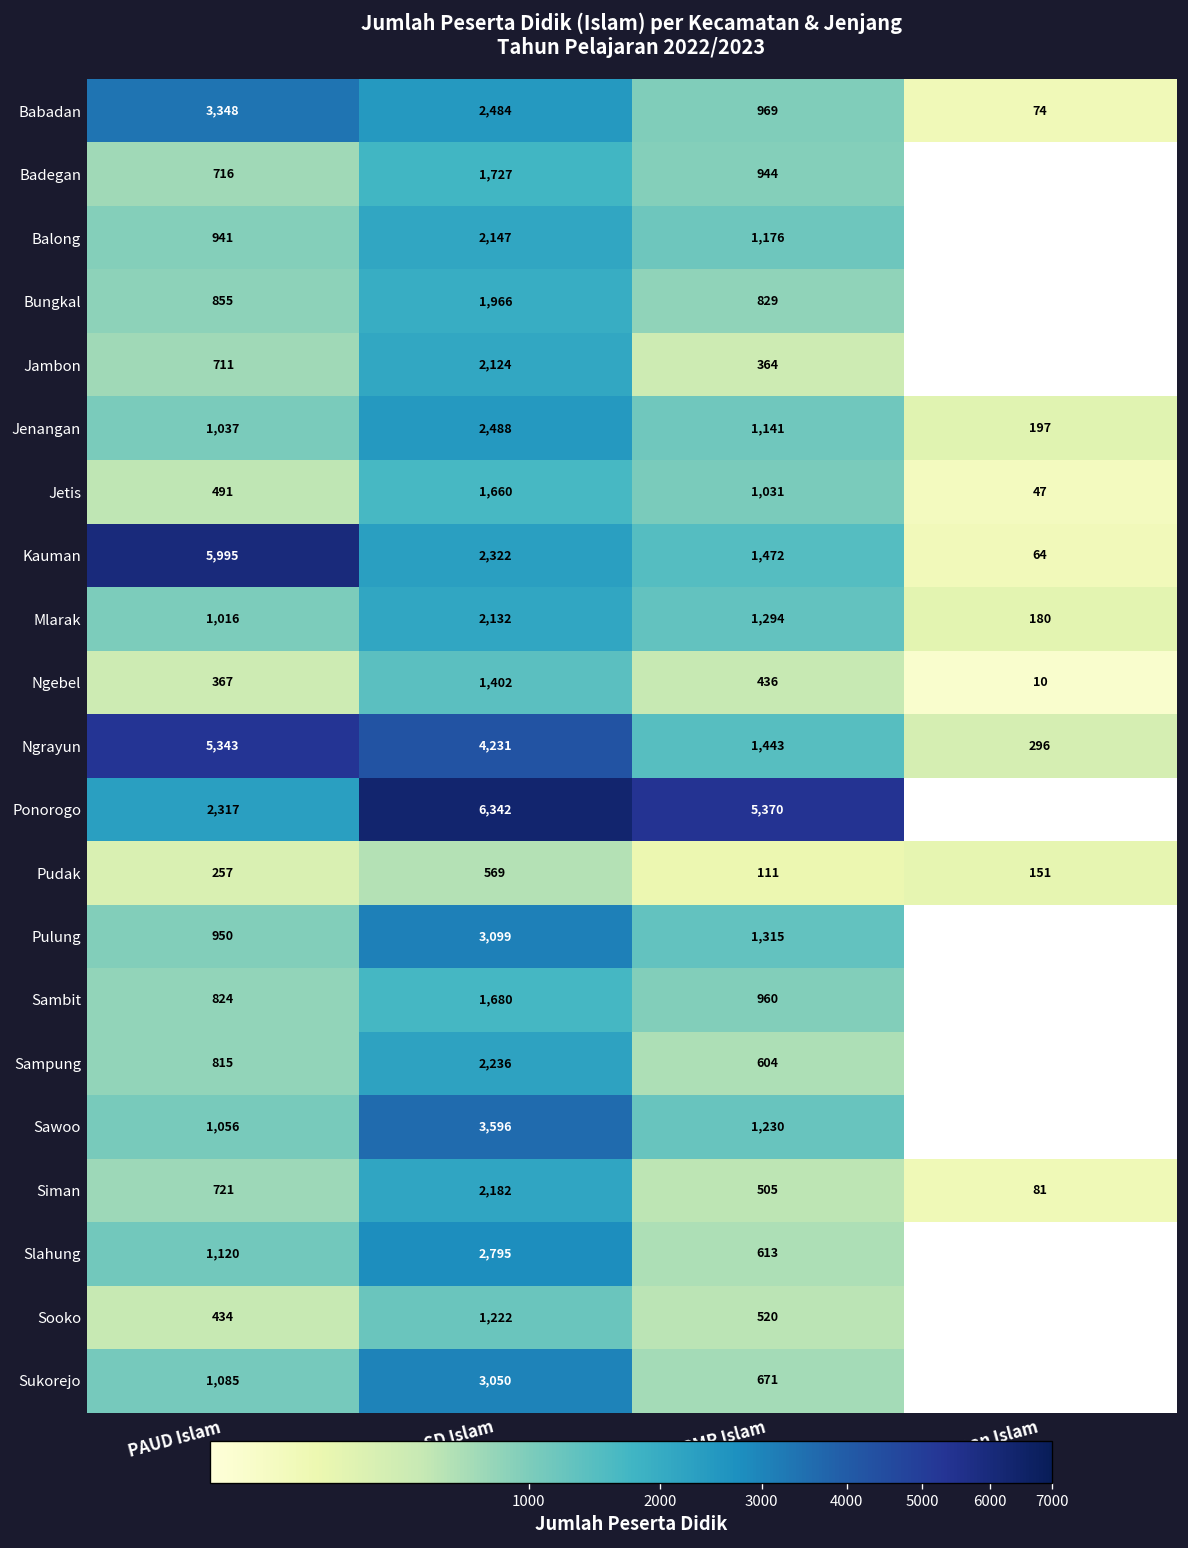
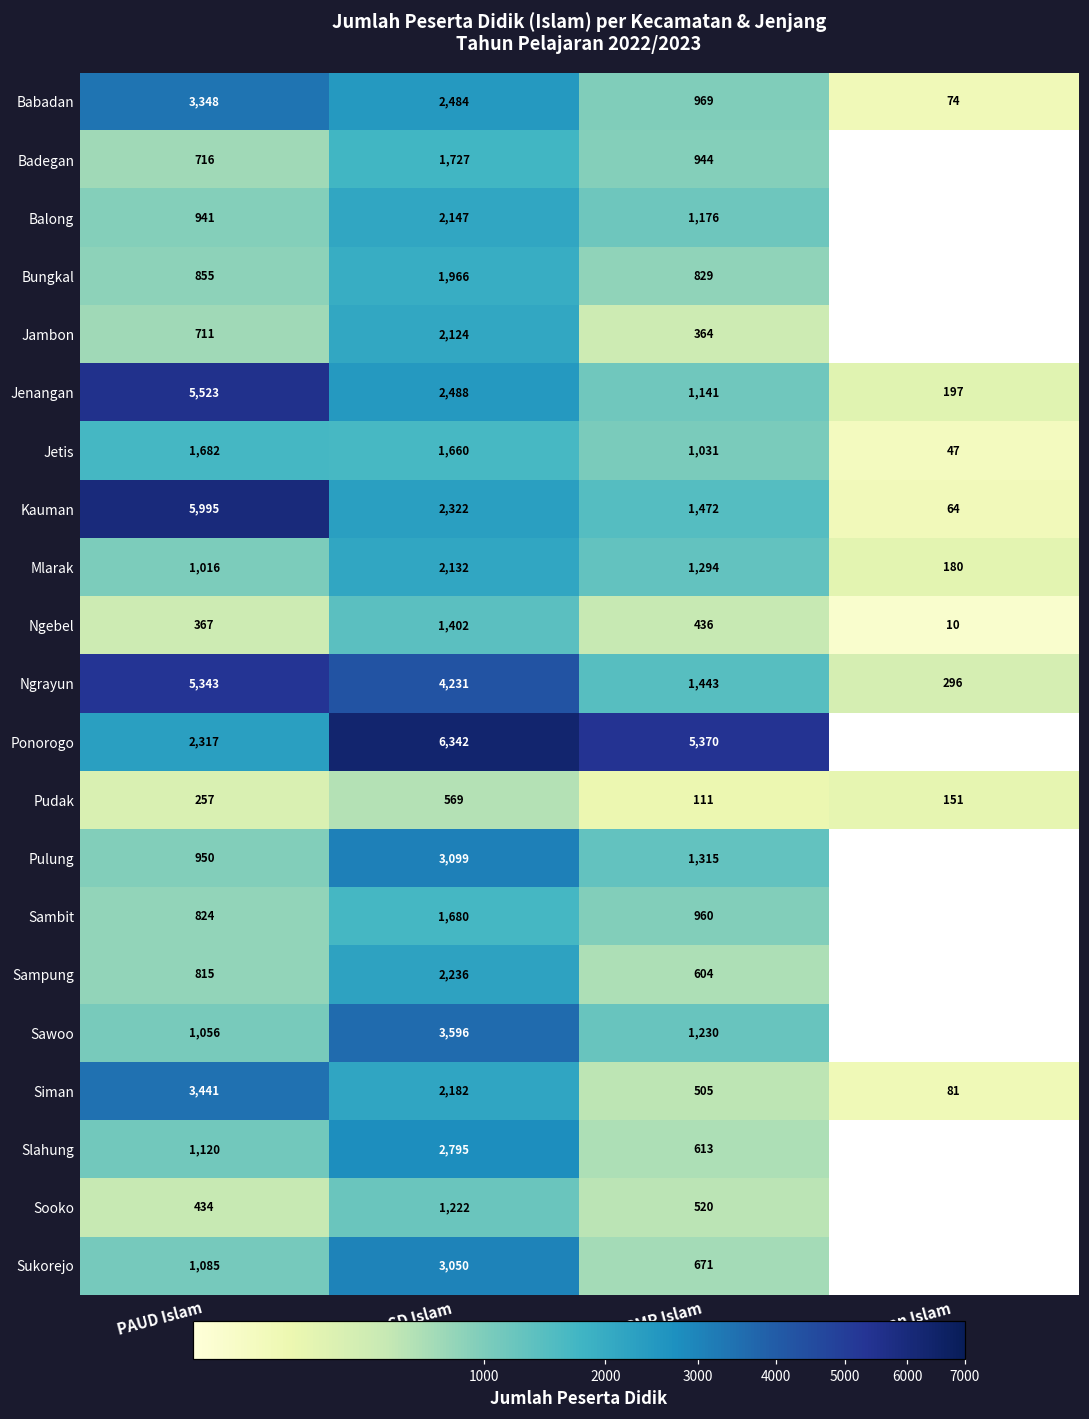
Jenangan, PAUD Islam: 1,037 -> 5,523
Jetis, PAUD Islam: 491 -> 1,682
Siman, PAUD Islam: 721 -> 3,441
